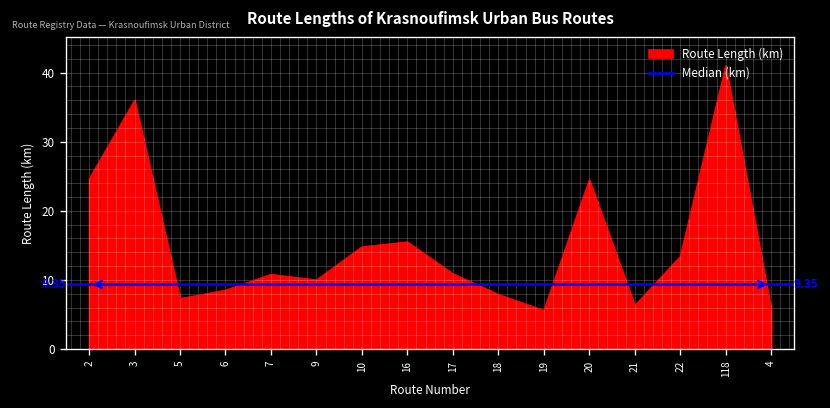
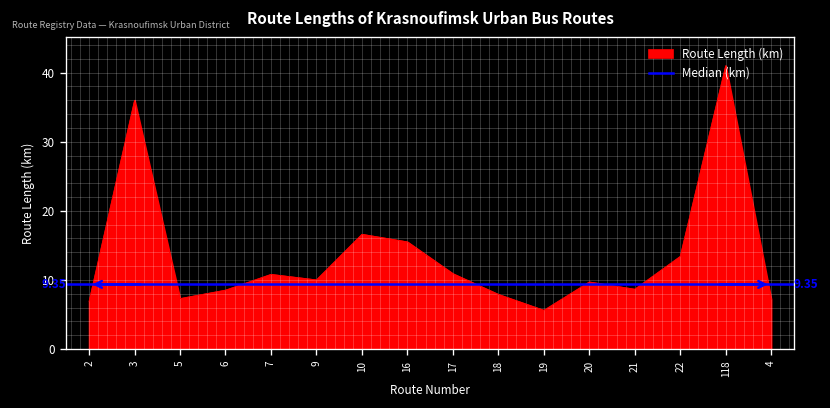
2: 25 -> 7
10: 15 -> 17
20: 25 -> 10
21: 6 -> 9
4: 6 -> 7
